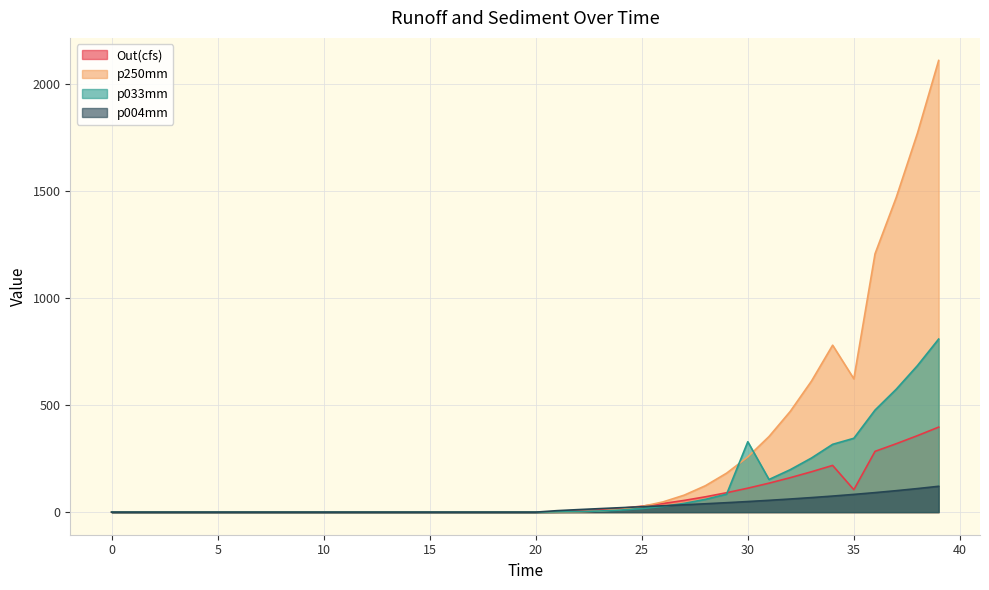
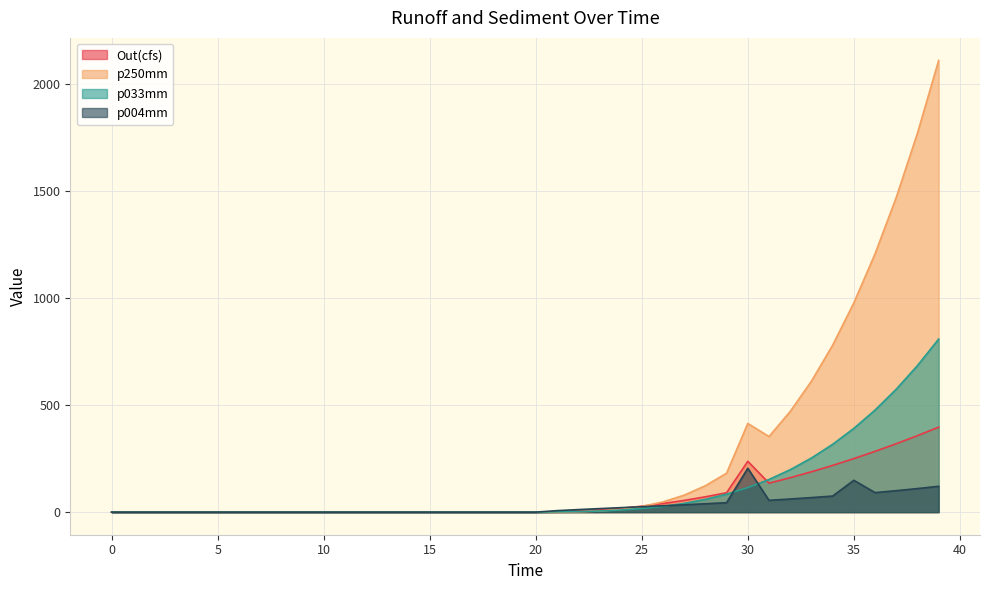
Out(cfs), 30: 110 -> 240
p250mm, 30: 260 -> 410
p033mm, 30: 330 -> 110
p004mm, 30: 50 -> 200
Out(cfs), 35: 100 -> 250
p250mm, 35: 620 -> 980
p033mm, 35: 340 -> 390
p004mm, 35: 80 -> 150
